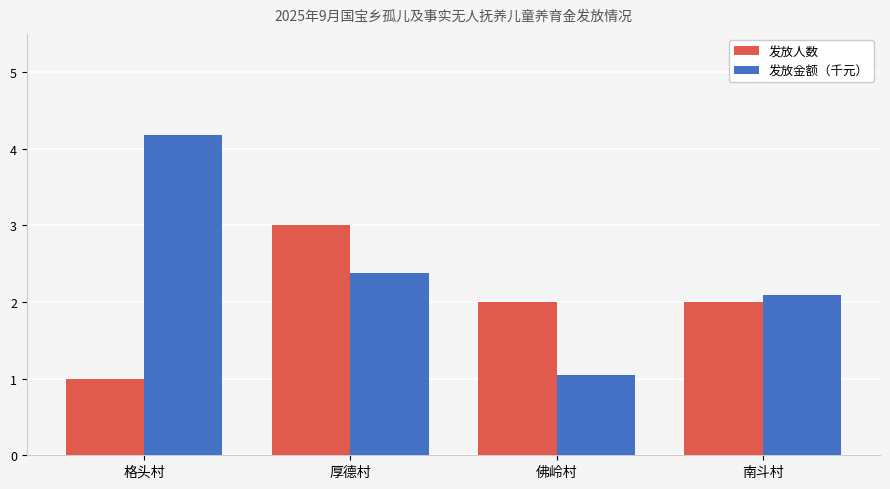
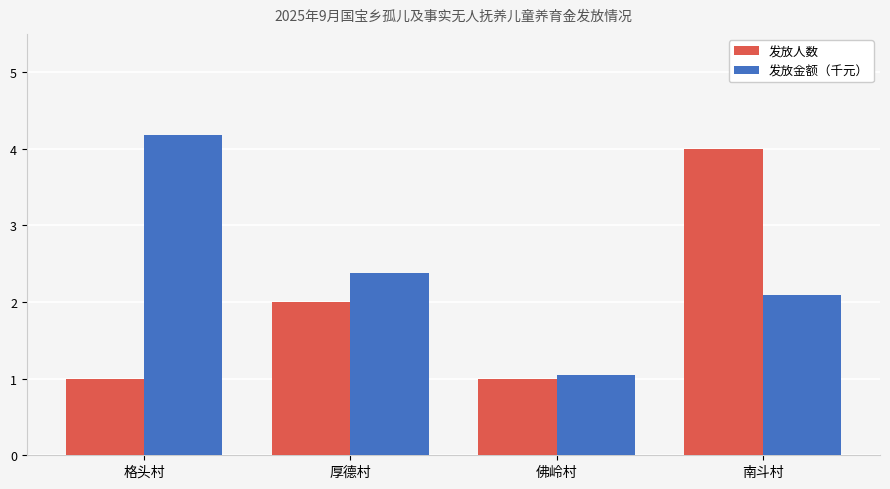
发放人数, 厚德村: 3 -> 2
发放人数, 佛岭村: 2 -> 1
发放人数, 南斗村: 2 -> 4
